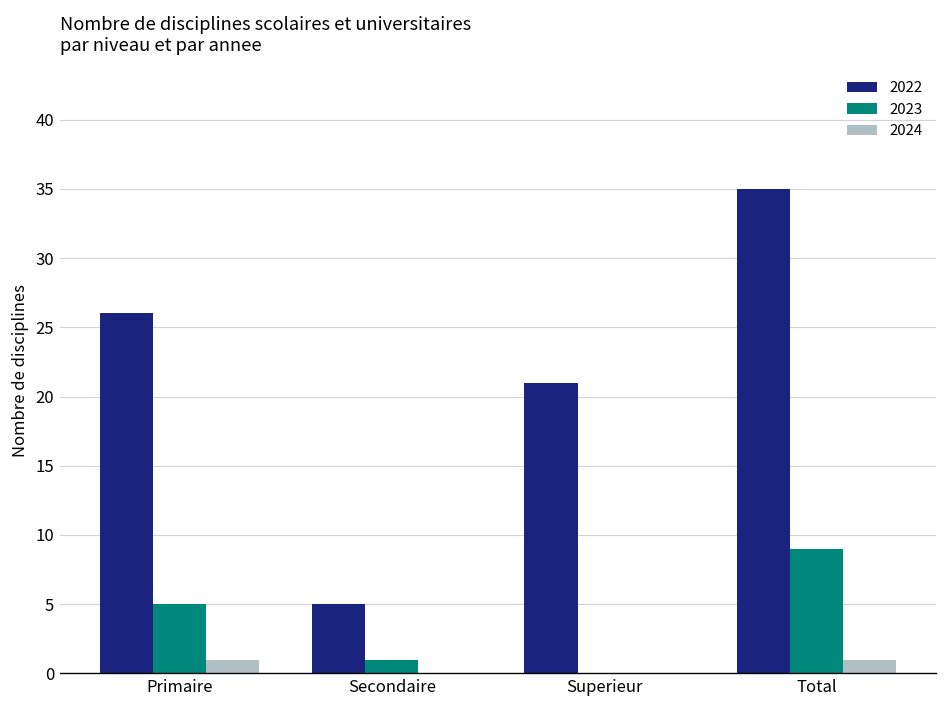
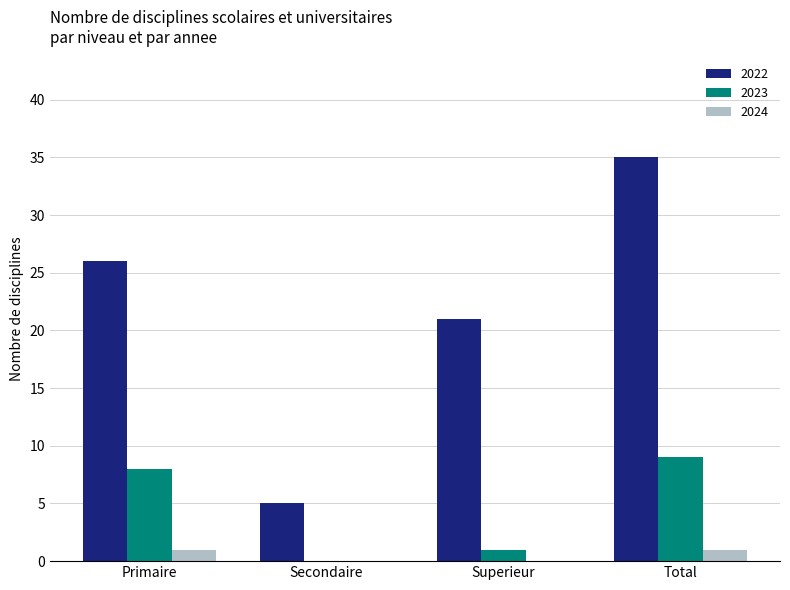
2023, Primaire: 5 -> 8
2023, Secondaire: 1 -> 0
2023, Superieur: 0 -> 1
